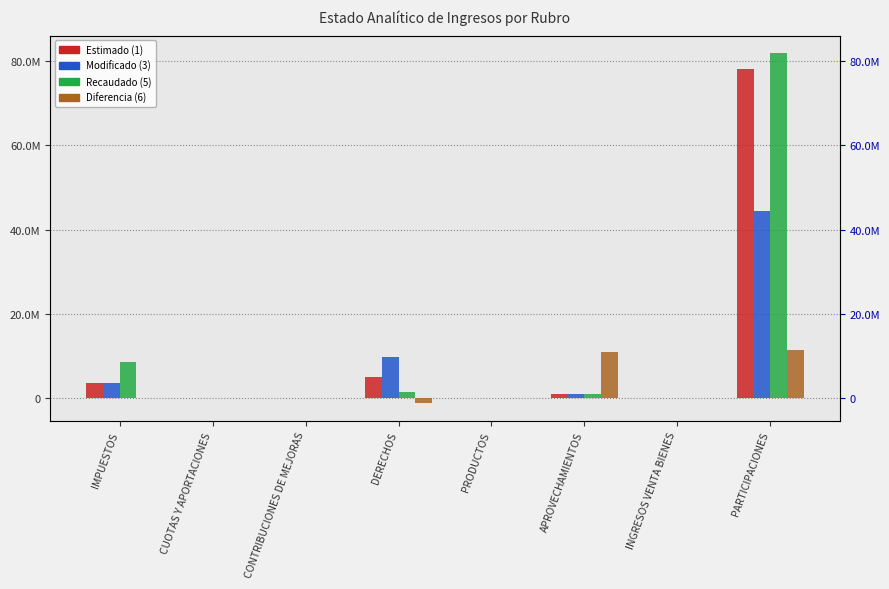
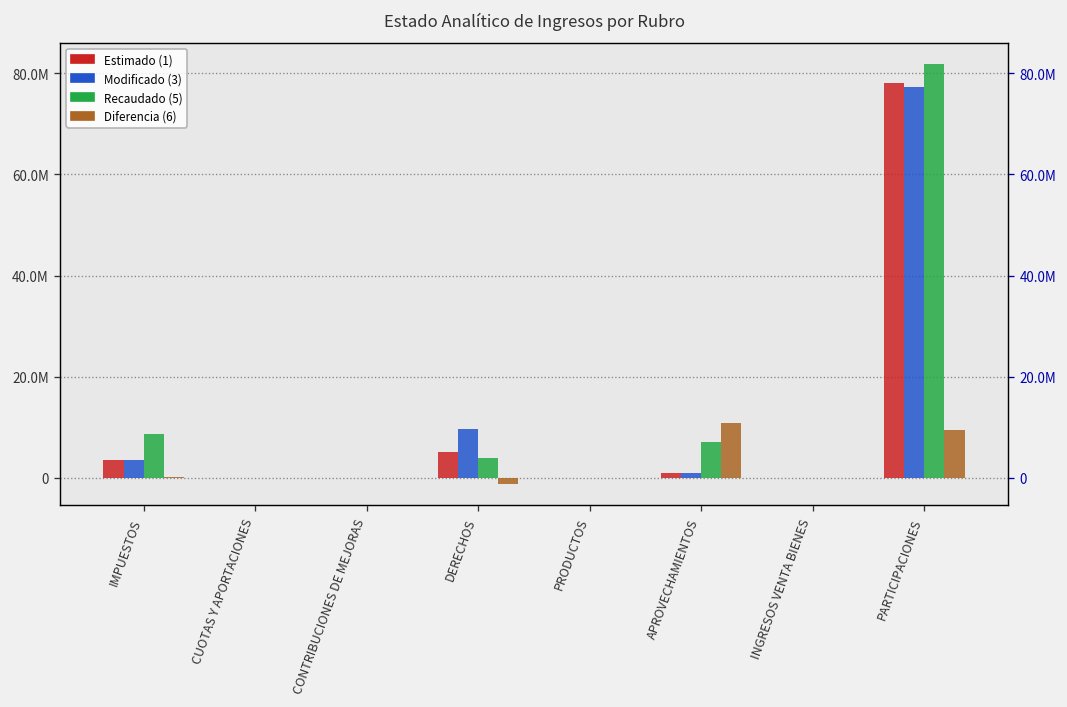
Recaudado (5), DERECHOS: 2000000 -> 4000000
Recaudado (5), APROVECHAMIENTOS: 1000000 -> 7000000
Modificado (3), PARTICIPACIONES: 44000000 -> 77000000
Diferencia (6), PARTICIPACIONES: 11000000 -> 9000000
